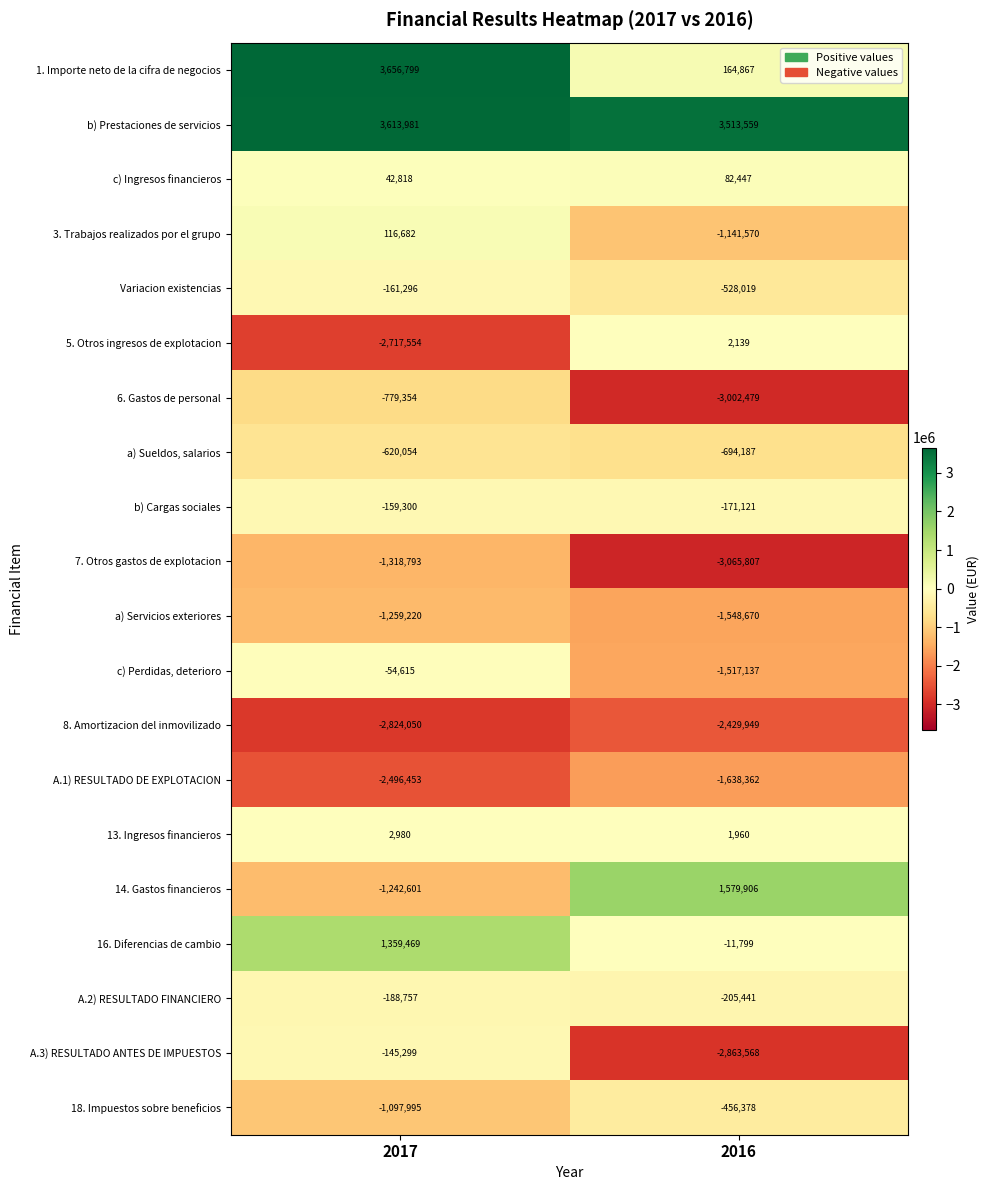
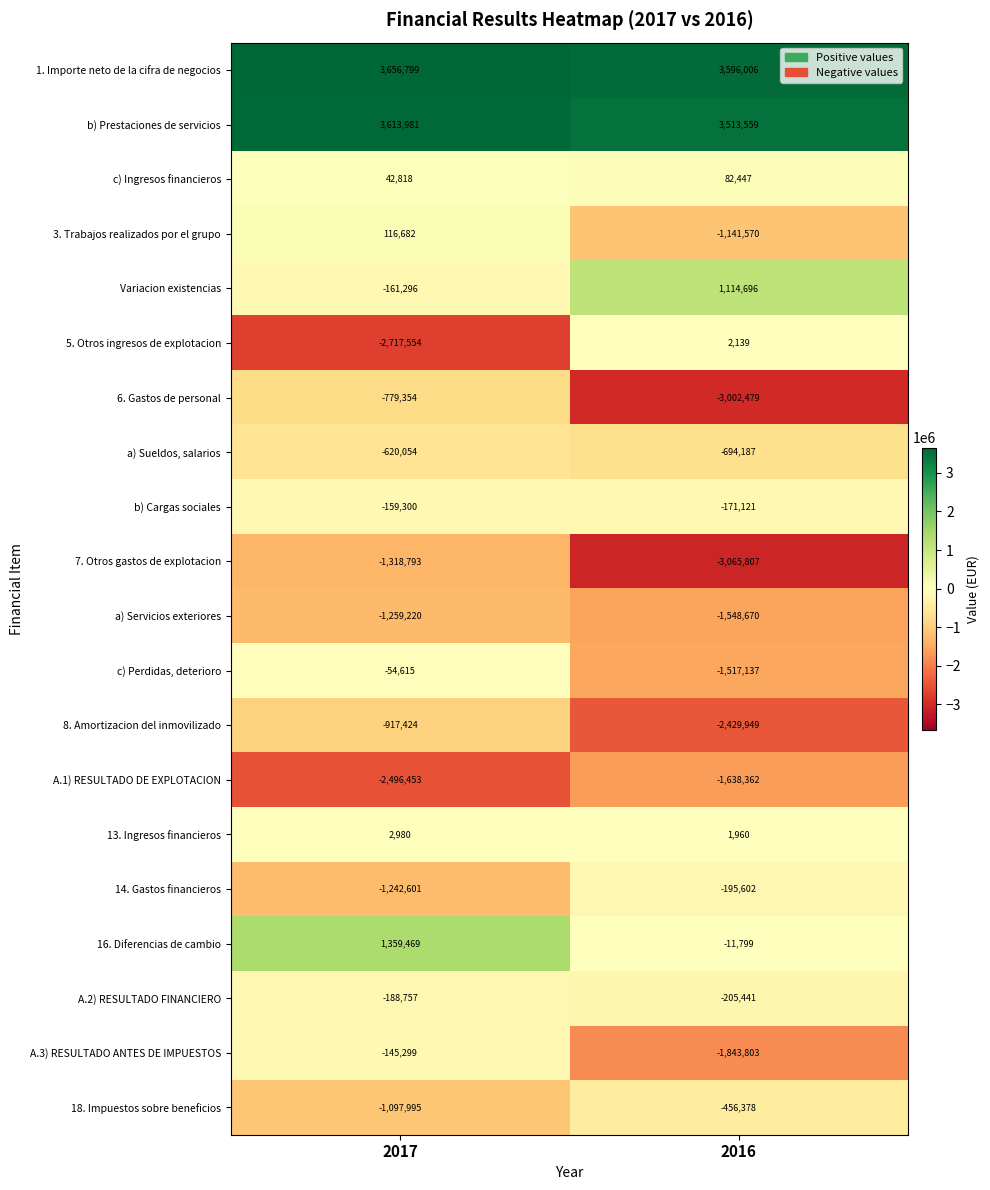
1. Importe neto de la cifra de negocios, 2016: 164,867 -> 3,596,006
Variacion existencias, 2016: -528,019 -> 1,114,696
8. Amortizacion del inmovilizado, 2017: -2,824,050 -> -917,424
14. Gastos financieros, 2016: 1,579,906 -> -195,602
A.3) RESULTADO ANTES DE IMPUESTOS, 2016: -2,863,568 -> -1,843,803
